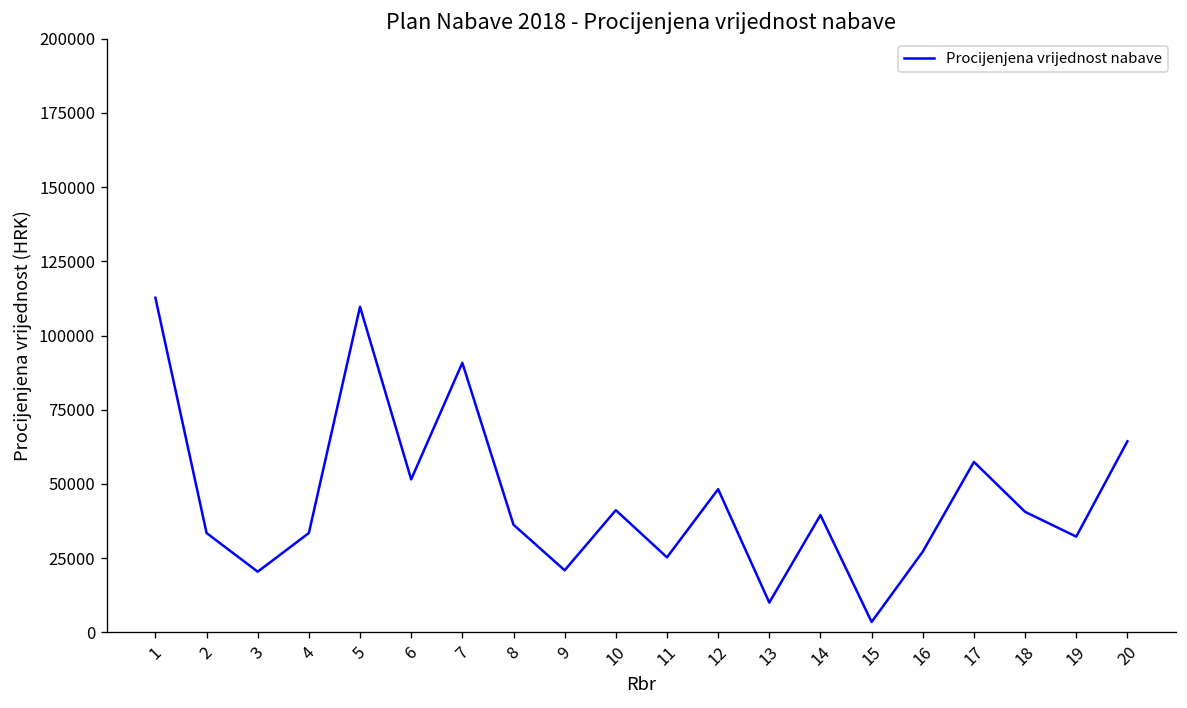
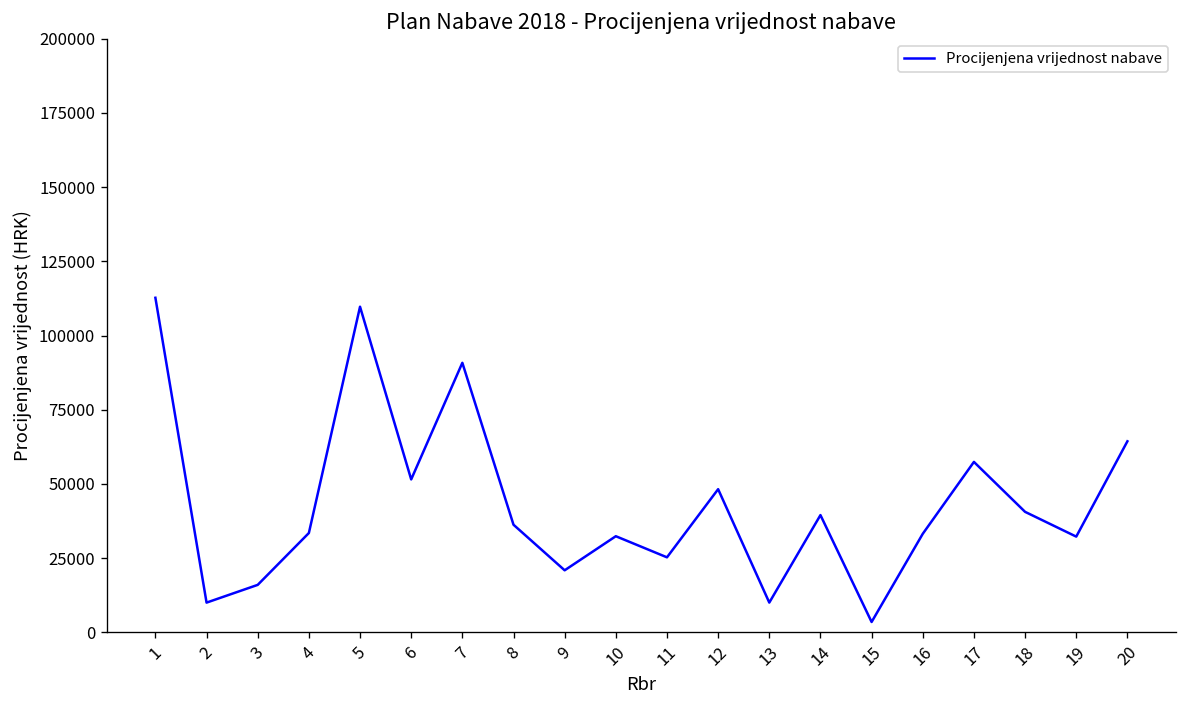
2: 33000 -> 10000
3: 20000 -> 16000
10: 41000 -> 32000
16: 27000 -> 33000
